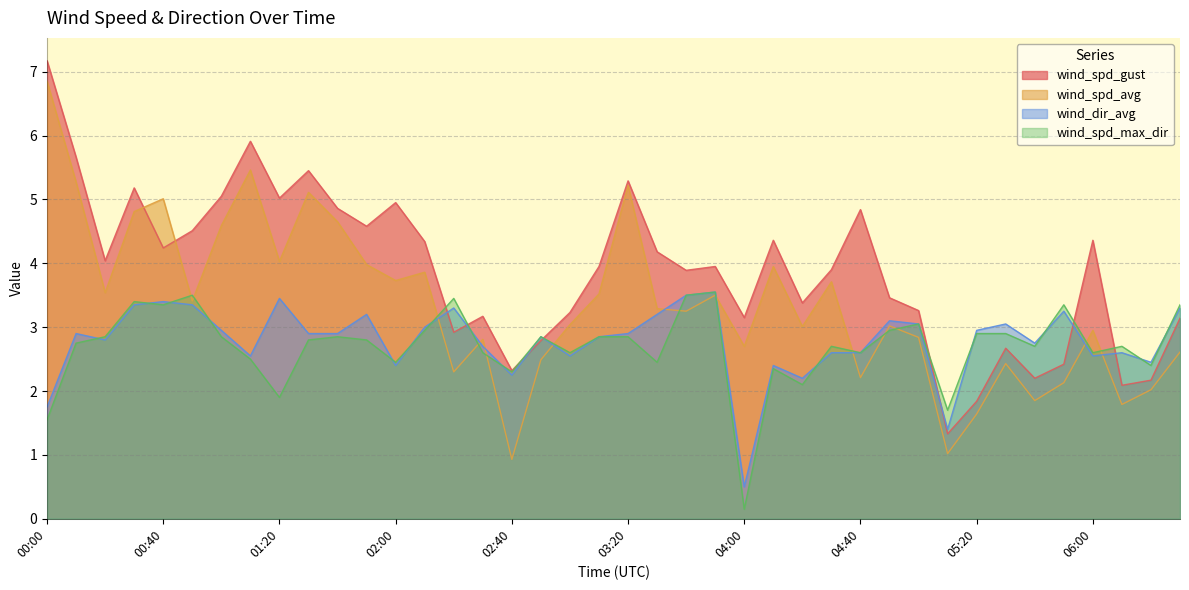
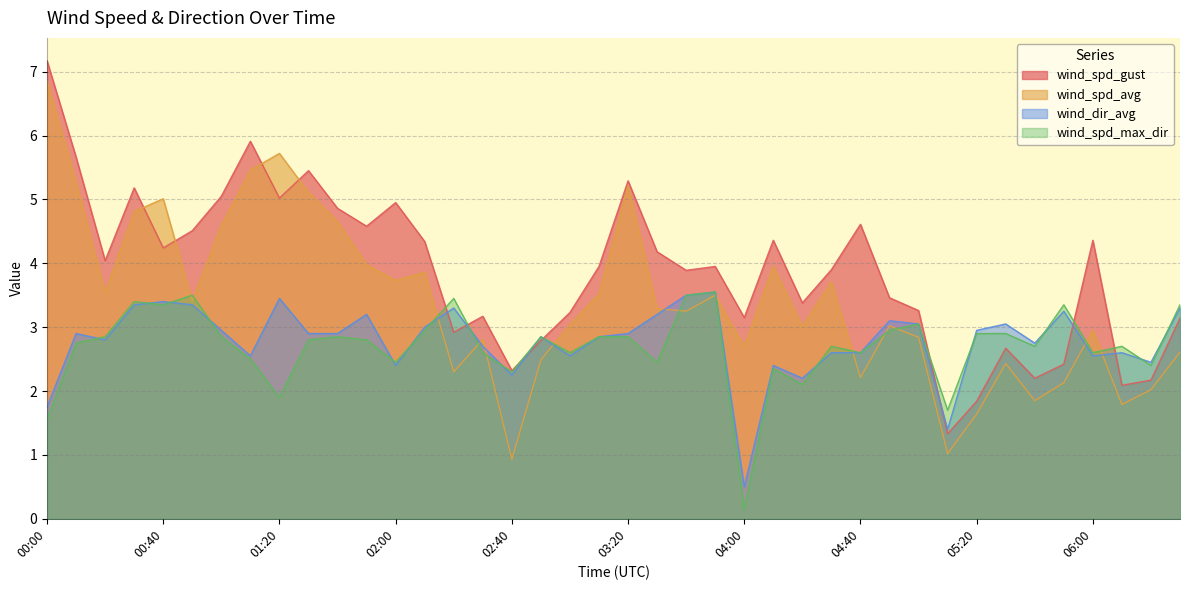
wind_spd_avg, 01:20: 4.0 -> 5.7
wind_spd_gust, 04:40: 4.8 -> 4.6
